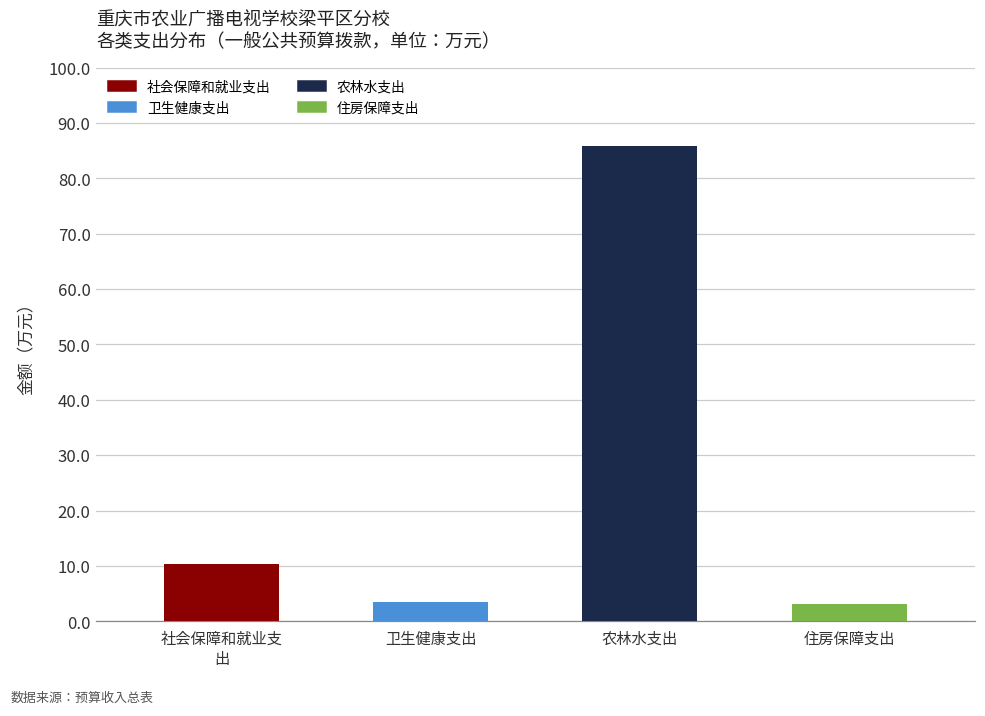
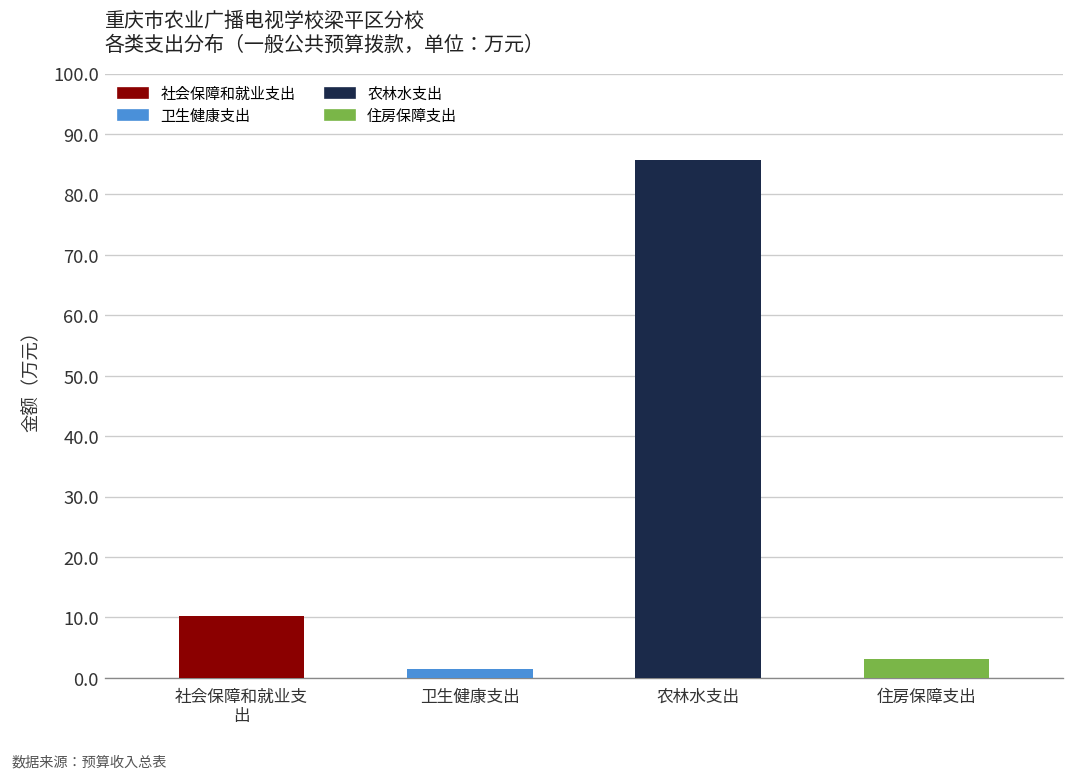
卫生健康支出: 4 -> 1
